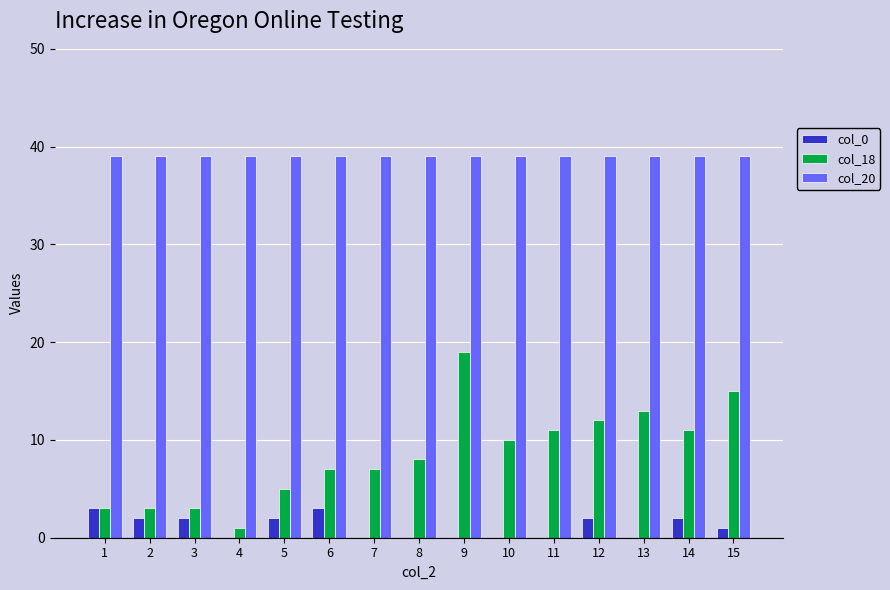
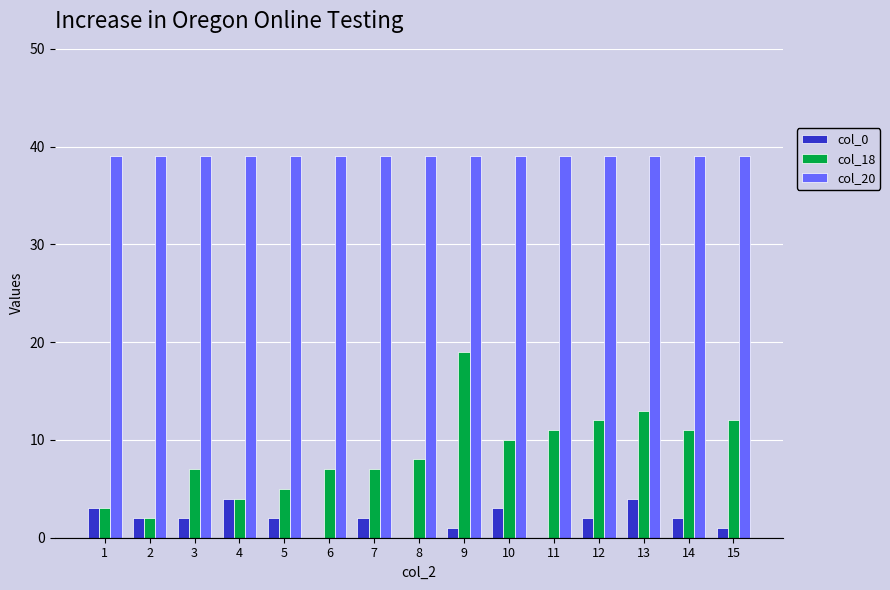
col_18, 2: 3 -> 2
col_18, 3: 3 -> 7
col_0, 4: 0 -> 4
col_18, 4: 1 -> 4
col_0, 6: 3 -> 0
col_0, 7: 0 -> 2
col_0, 9: 0 -> 1
col_0, 10: 0 -> 3
col_0, 13: 0 -> 4
col_18, 15: 15 -> 12
